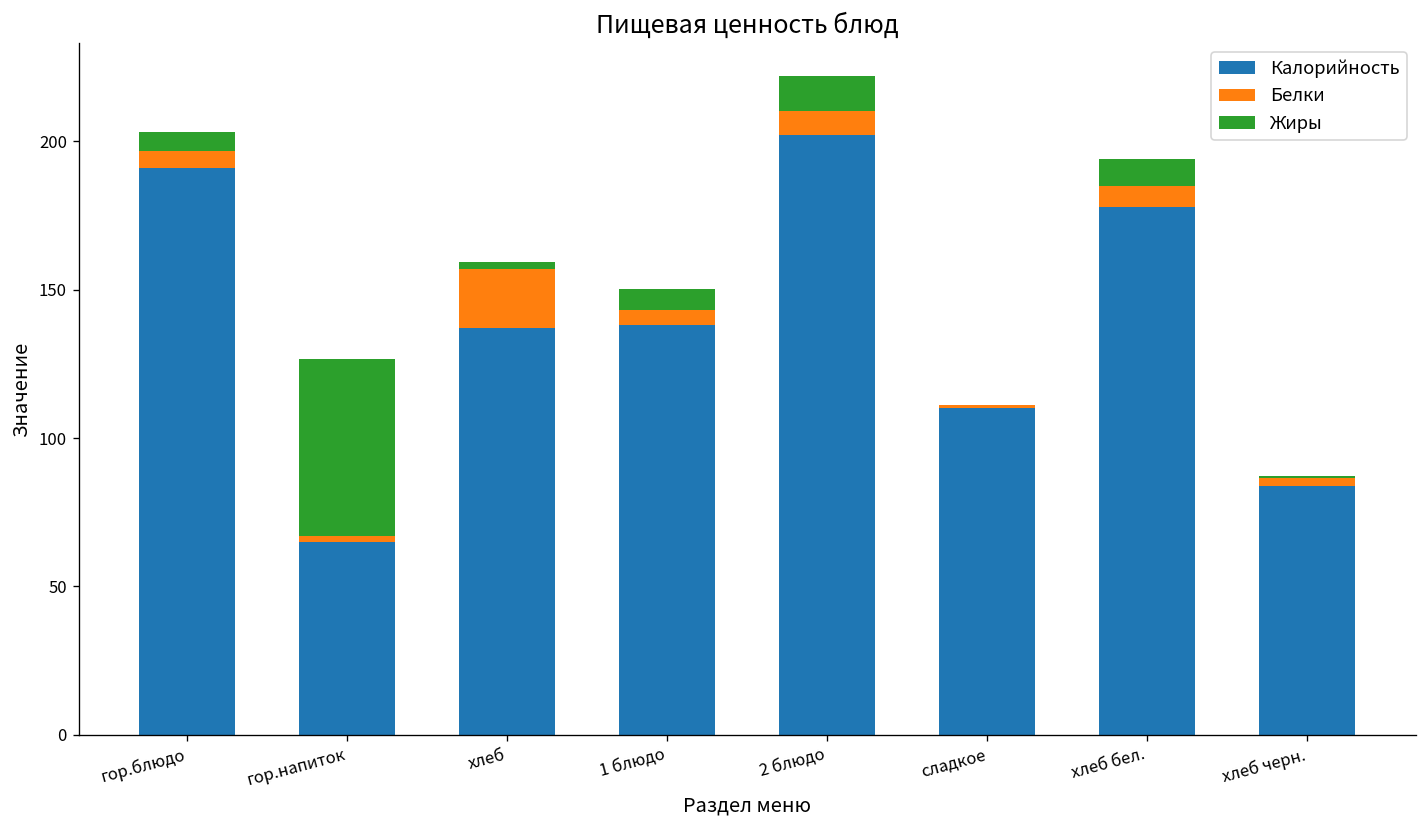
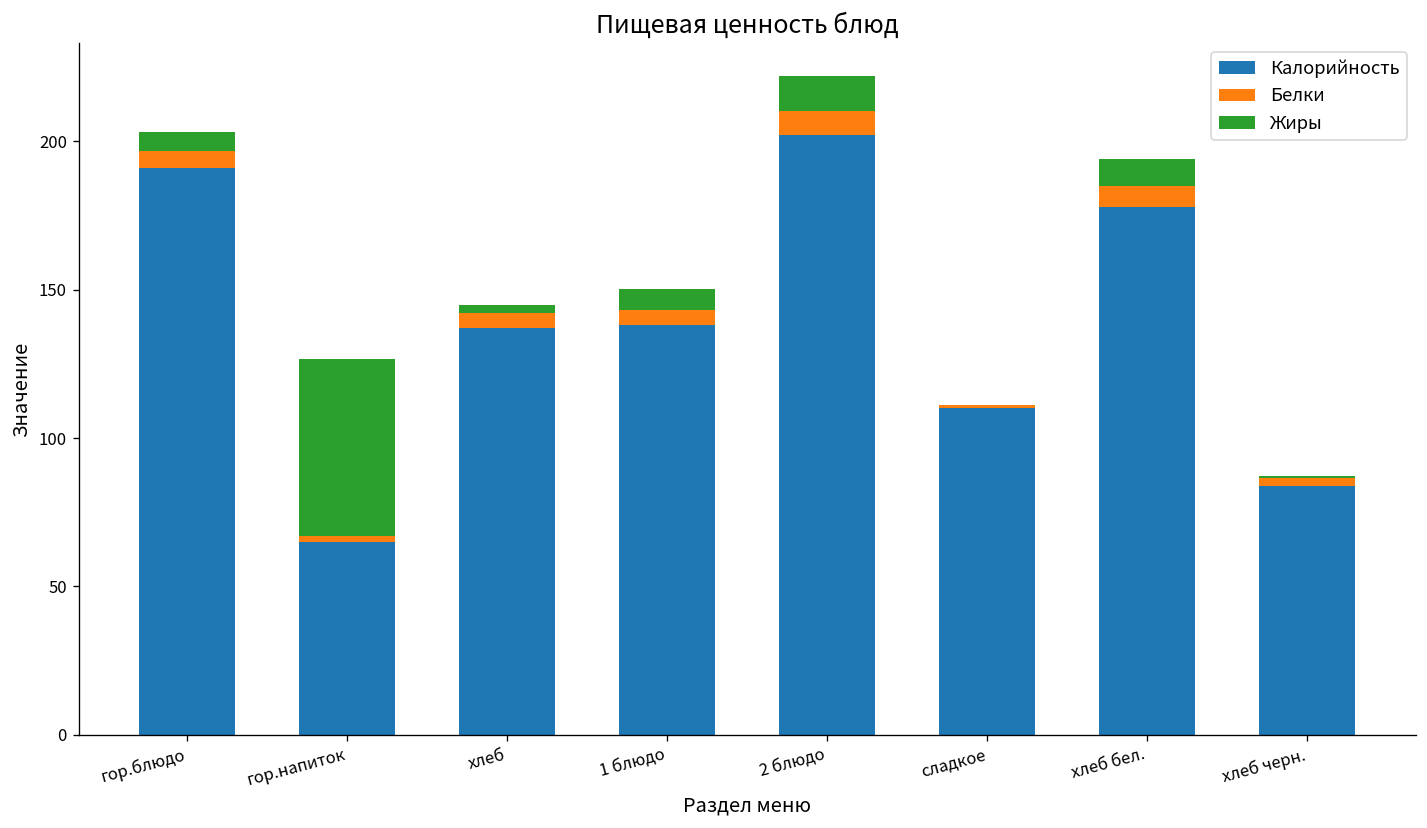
Белки, хлеб: 20 -> 5
